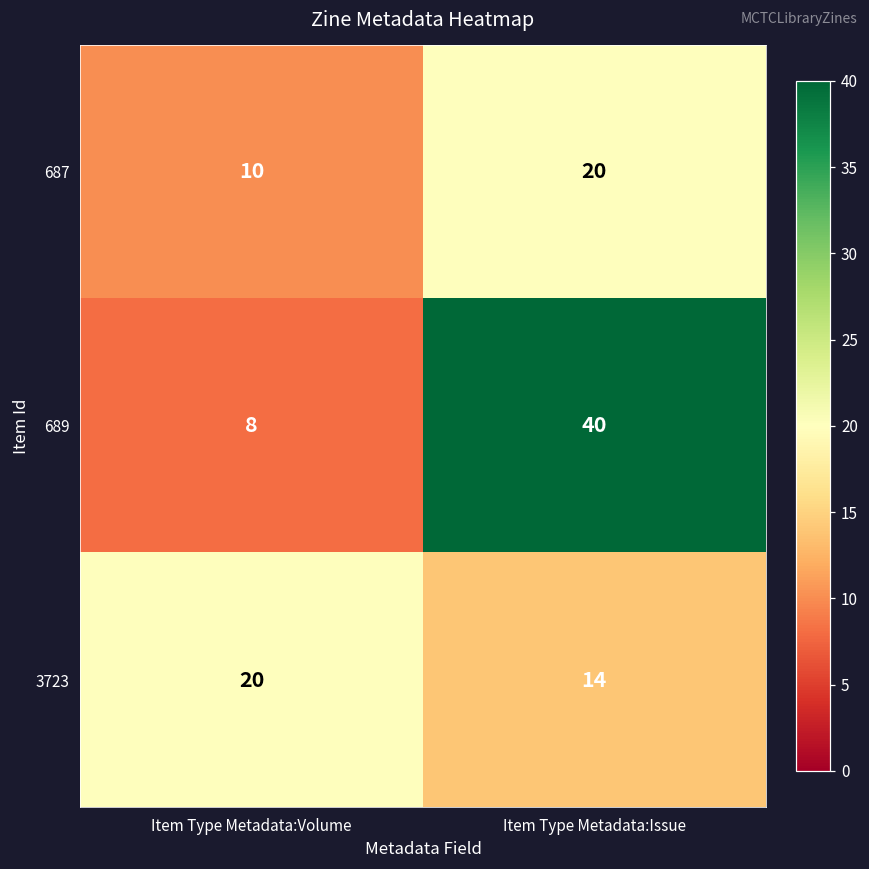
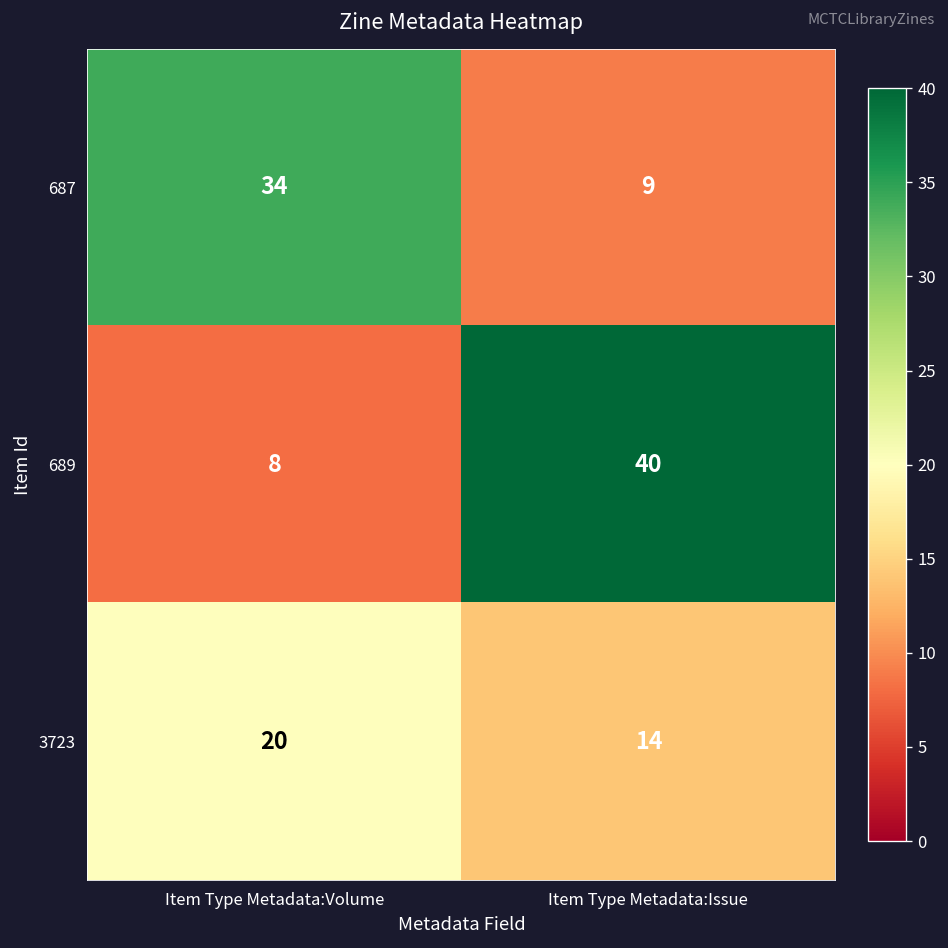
687, Item Type Metadata:Volume: 10 -> 34
687, Item Type Metadata:Issue: 20 -> 9
